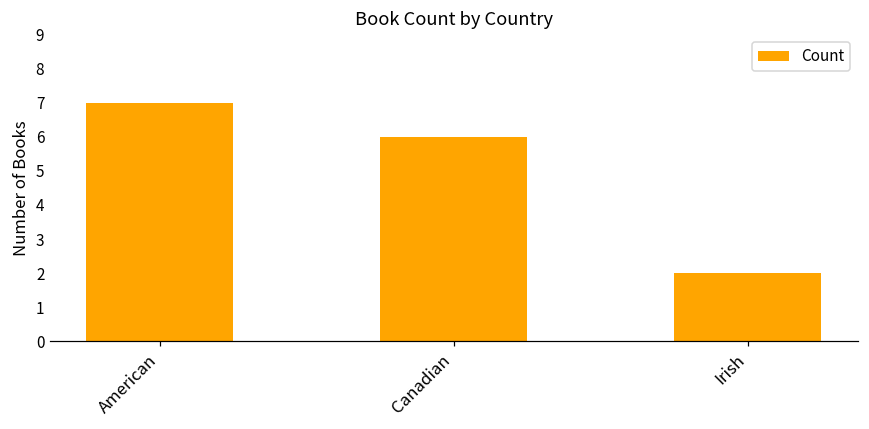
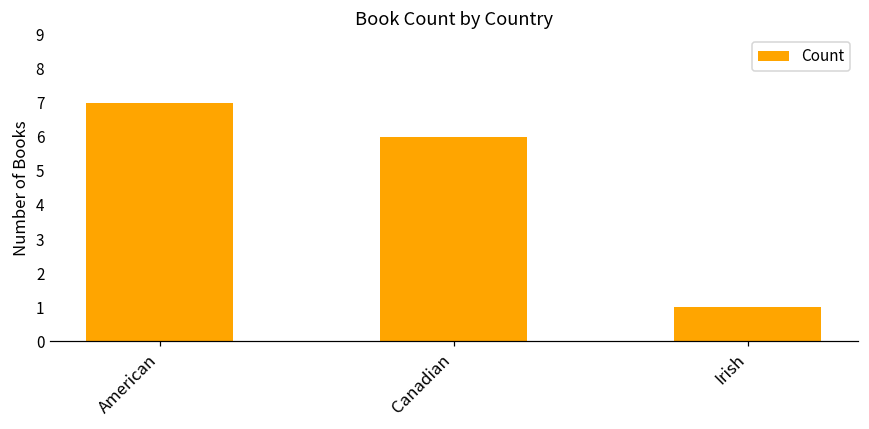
Irish: 2 -> 1
